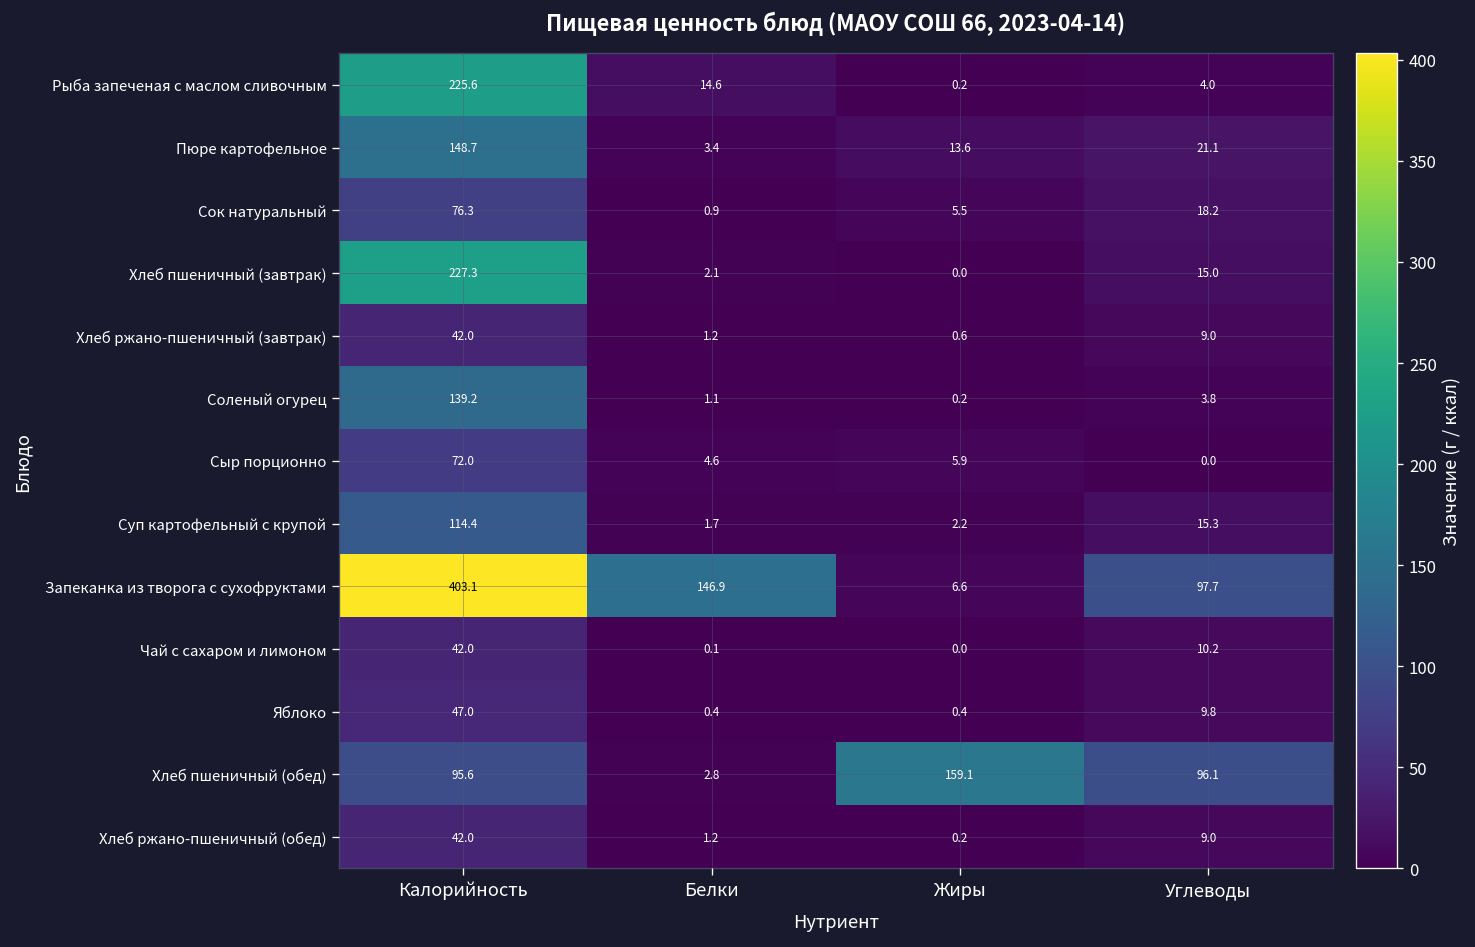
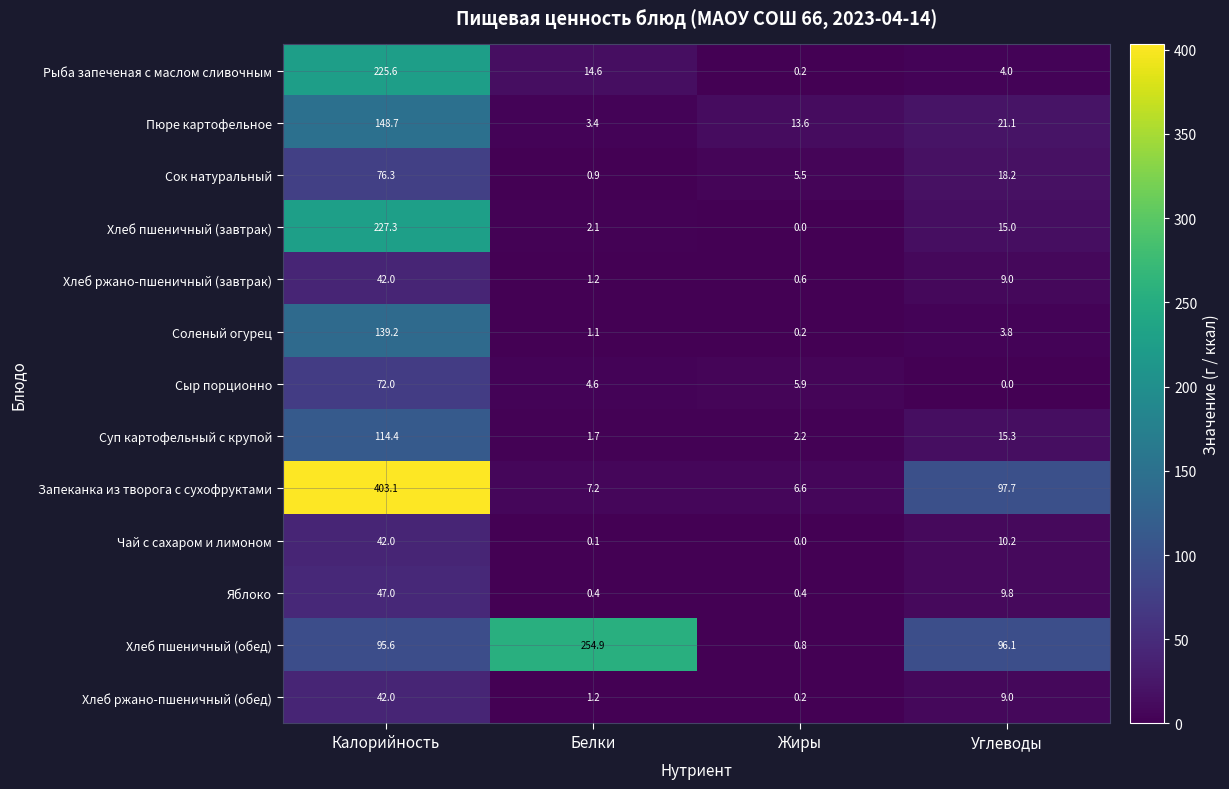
Запеканка из творога с сухофруктами, Белки: 146.9 -> 7.2
Хлеб пшеничный (обед), Белки: 2.8 -> 254.9
Хлеб пшеничный (обед), Жиры: 159.1 -> 0.8
